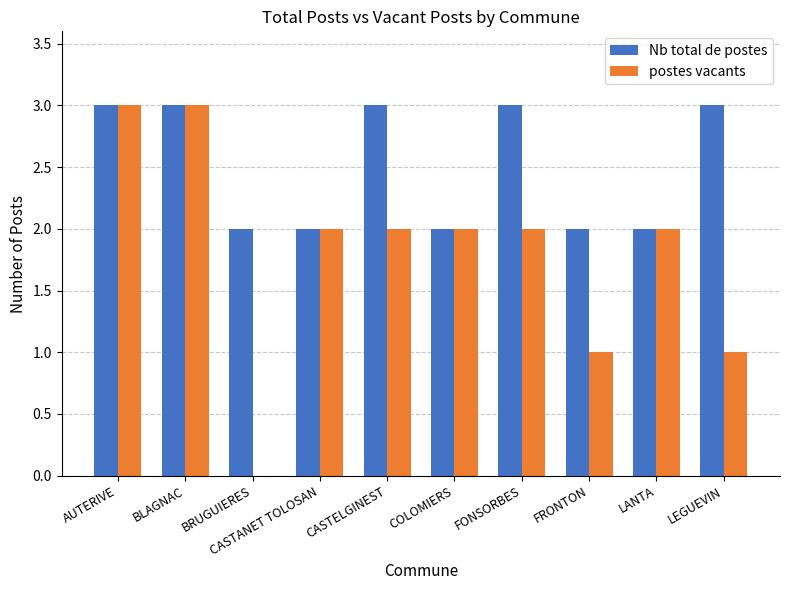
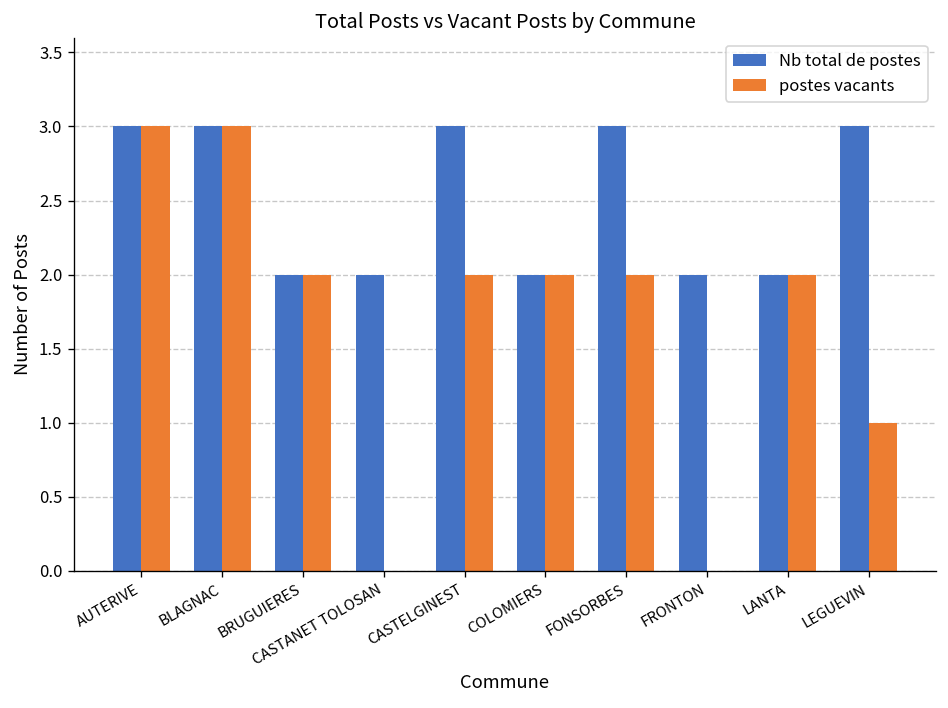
postes vacants, BRUGUIERES: 0 -> 2
postes vacants, CASTANET TOLOSAN: 2 -> 0
postes vacants, FRONTON: 1 -> 0
